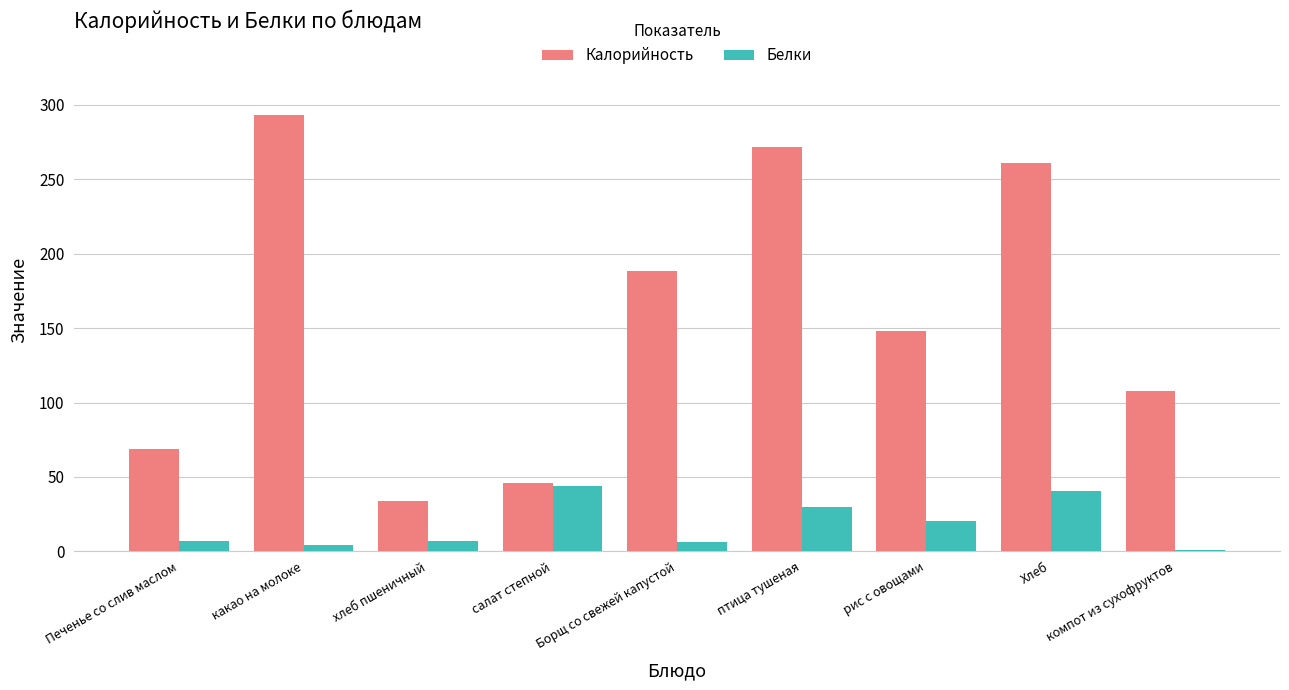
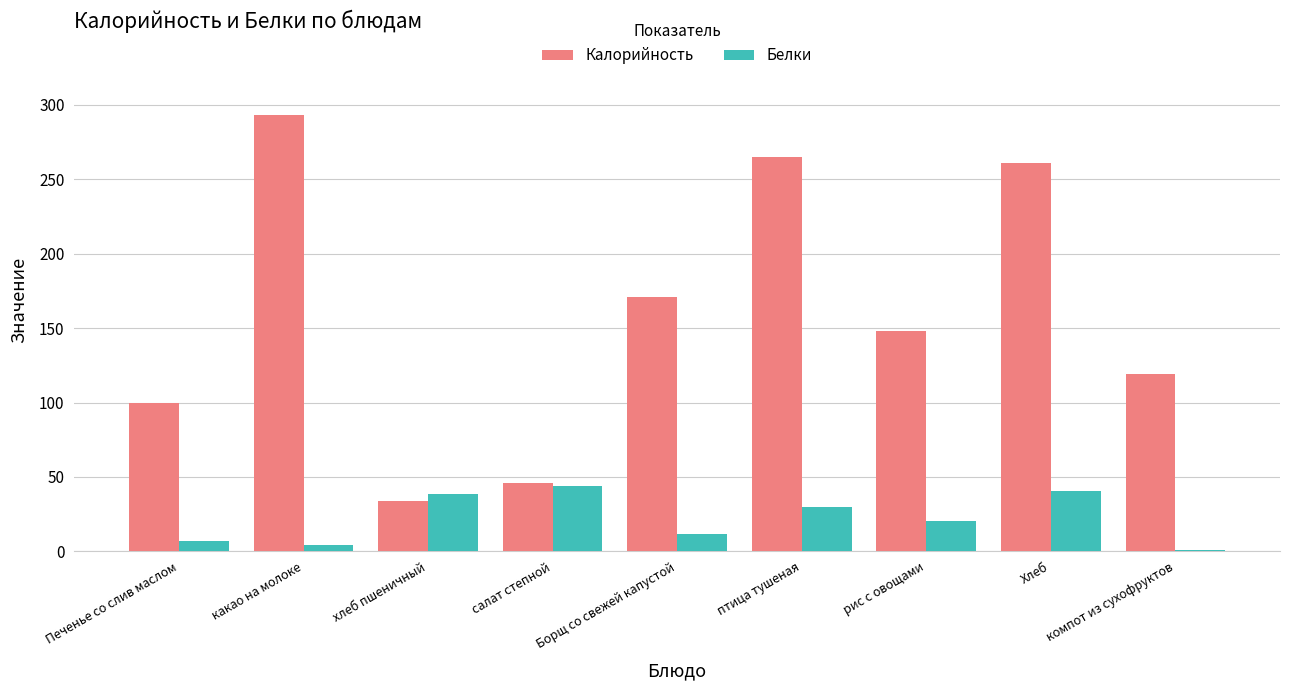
Калорийность, Печенье со слив маслом: 69 -> 100
Белки, хлеб пшеничный: 7 -> 39
Калорийность, Борщ со свежей капустой: 188 -> 171
Белки, Борщ со свежей капустой: 6 -> 12
Калорийность, птица тушеная: 272 -> 265
Калорийность, компот из сухофруктов: 107 -> 119
